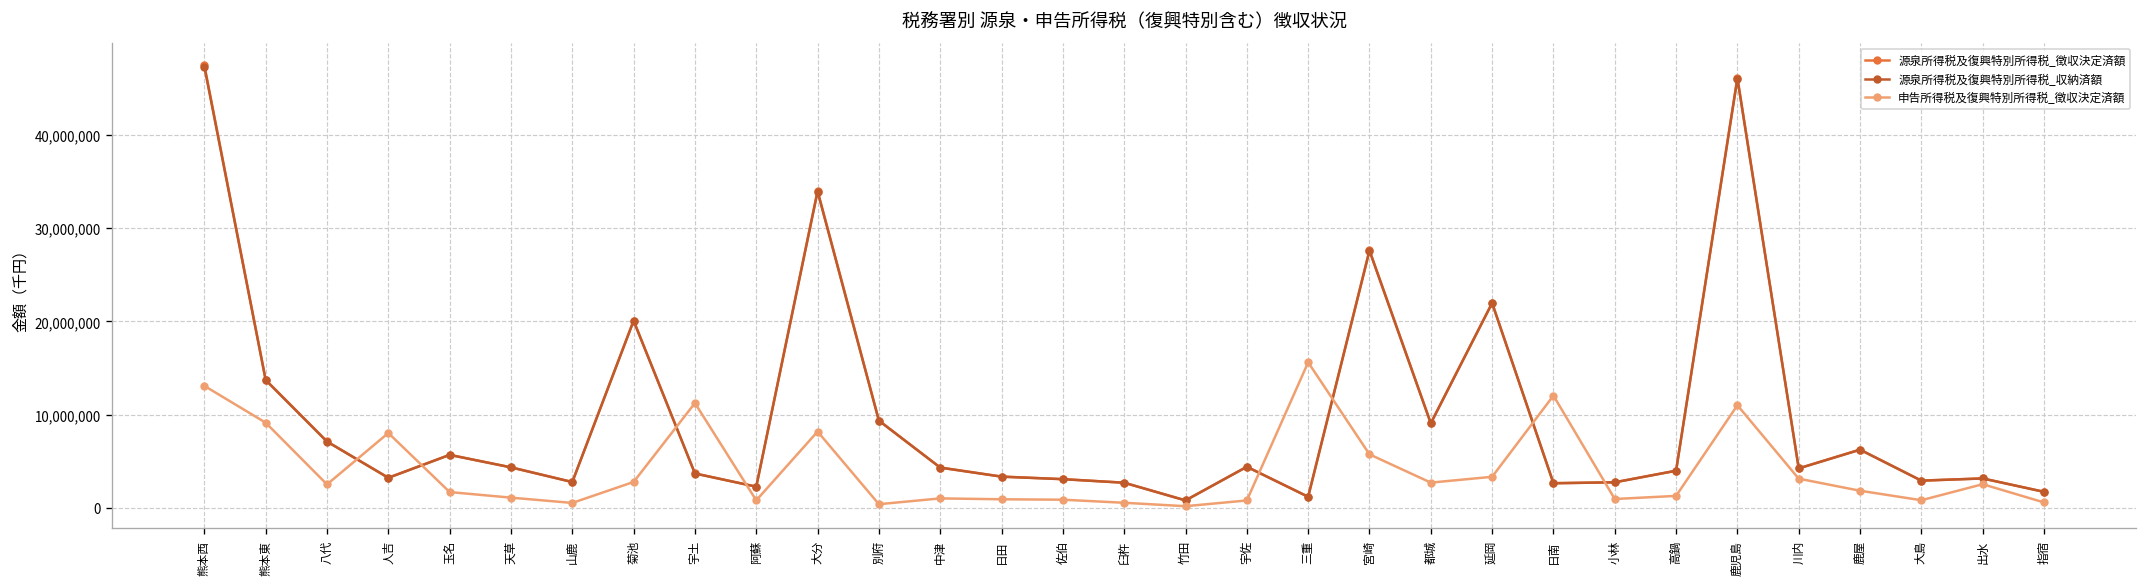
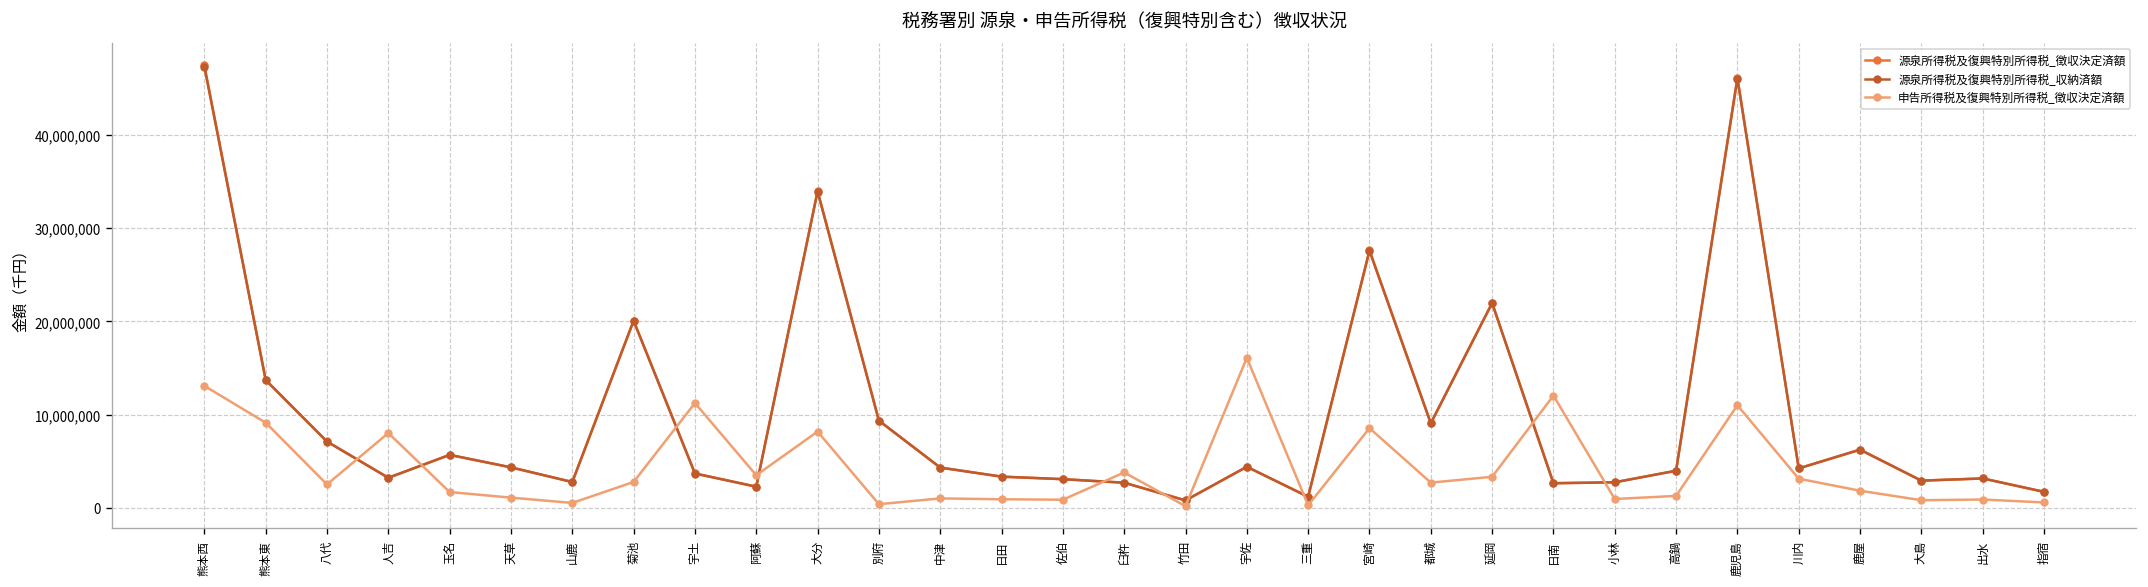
申告所得税及復興特別所得税_徴収決定済額, 阿蘇: 1,000,000 -> 4,000,000
申告所得税及復興特別所得税_徴収決定済額, 臼杵: 1,000,000 -> 4,000,000
申告所得税及復興特別所得税_徴収決定済額, 宇佐: 1,000,000 -> 16,000,000
申告所得税及復興特別所得税_徴収決定済額, 三重: 16,000,000 -> 0
申告所得税及復興特別所得税_徴収決定済額, 宮崎: 6,000,000 -> 9,000,000
申告所得税及復興特別所得税_徴収決定済額, 出水: 3,000,000 -> 1,000,000
